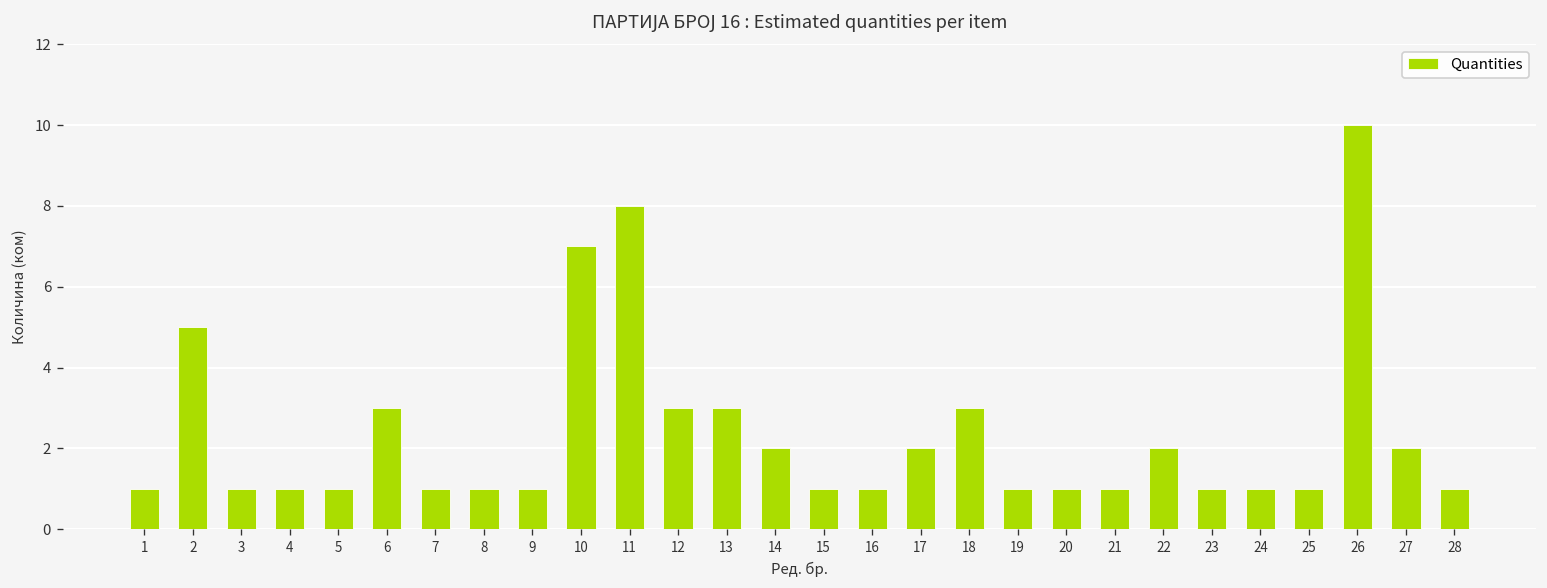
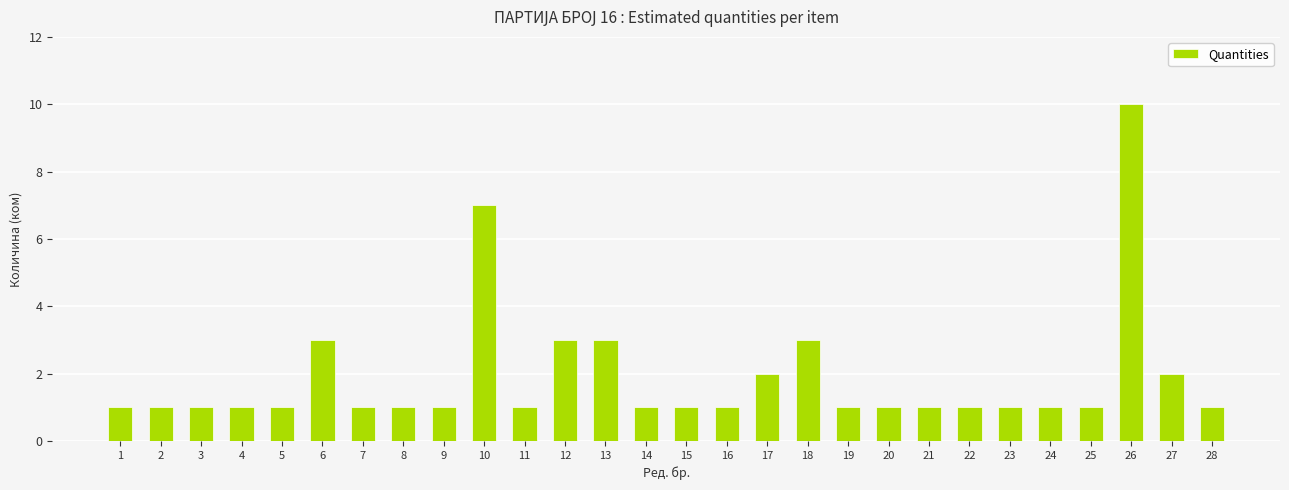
2: 5 -> 1
11: 8 -> 1
14: 2 -> 1
22: 2 -> 1
